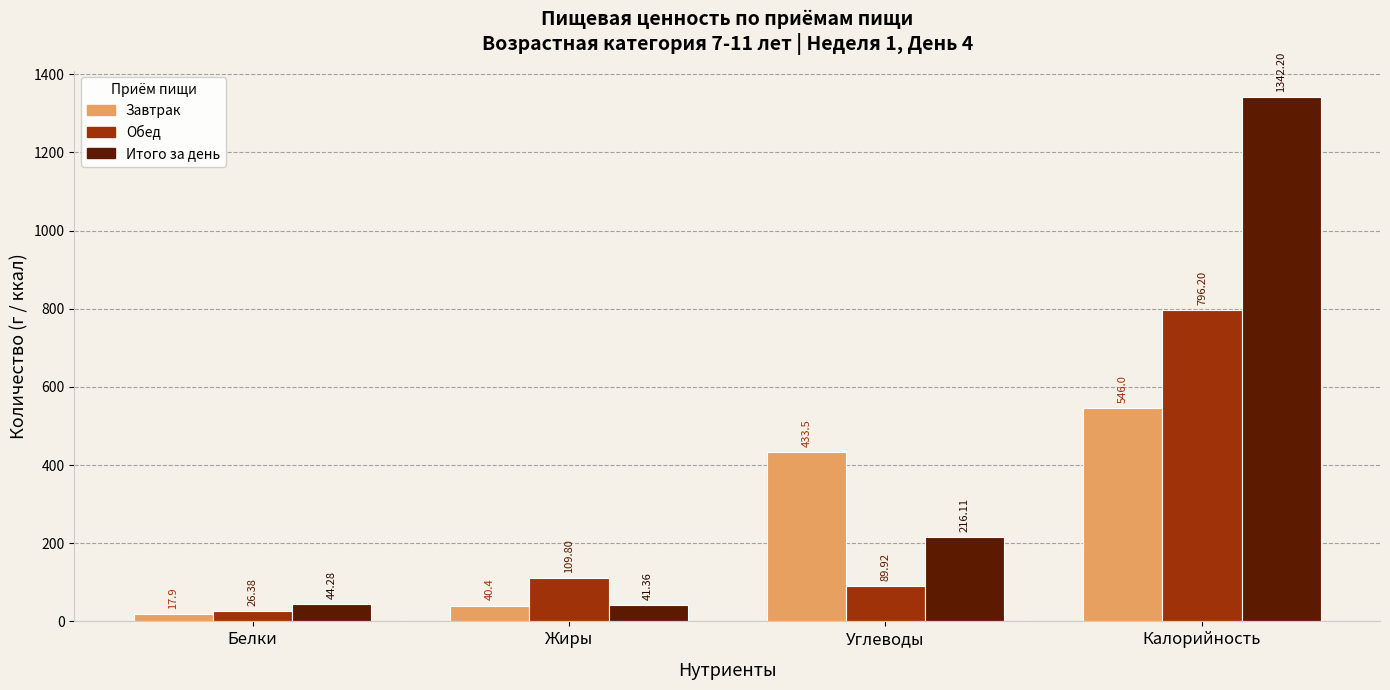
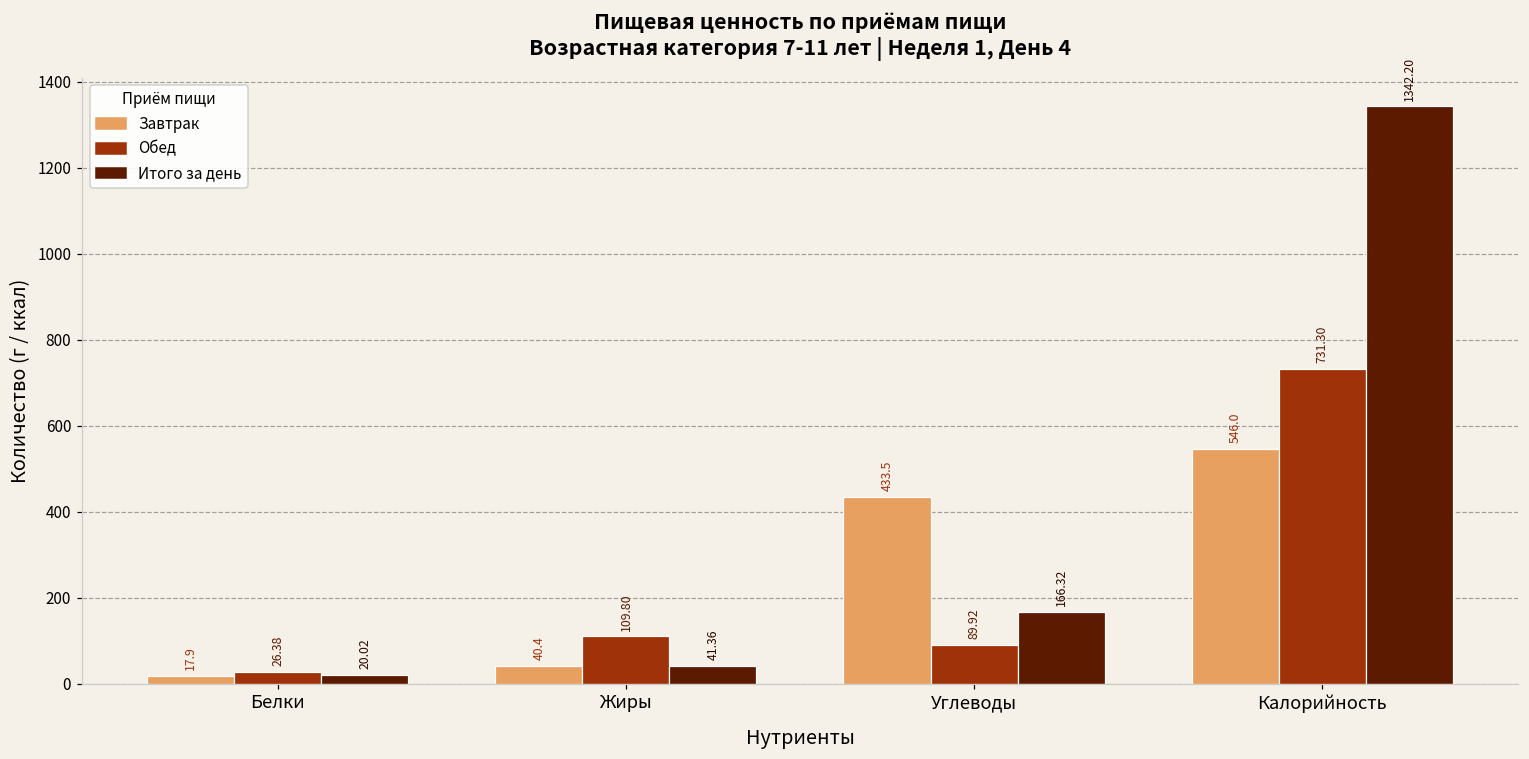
Итого за день, Белки: 44.28 -> 20.02
Итого за день, Углеводы: 216.11 -> 166.32
Обед, Калорийность: 796.20 -> 731.30
